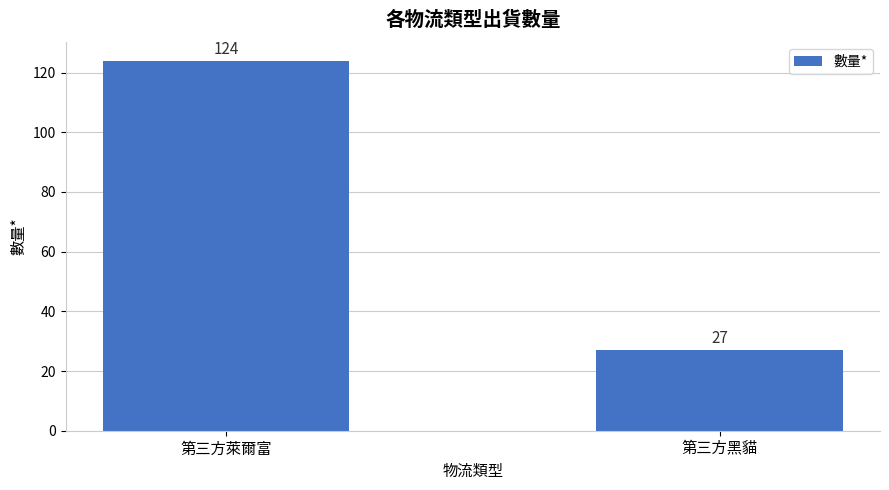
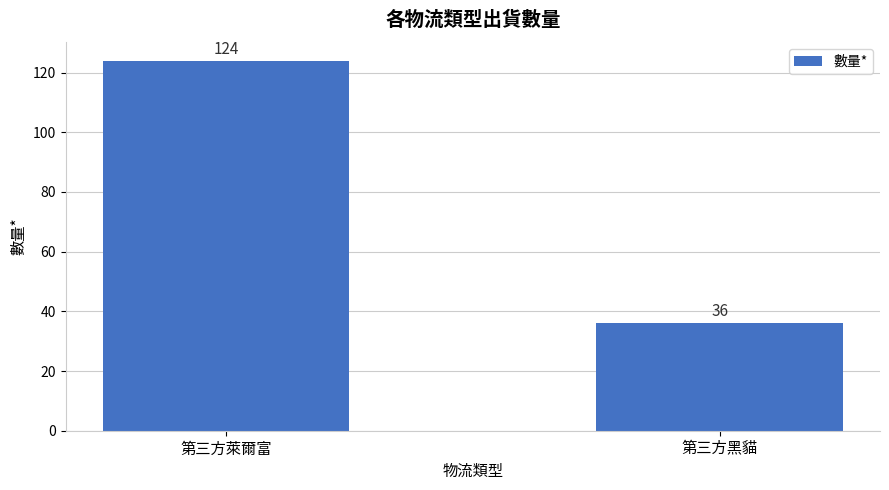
第三方黑貓: 27 -> 36
